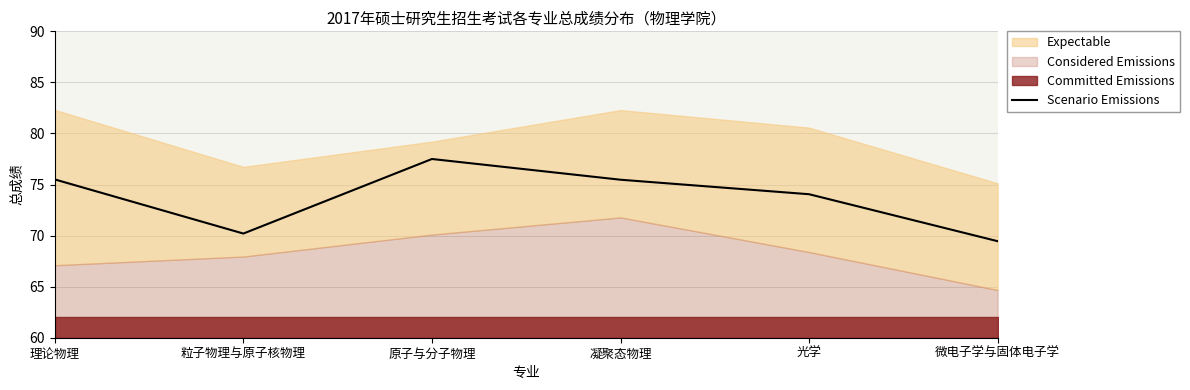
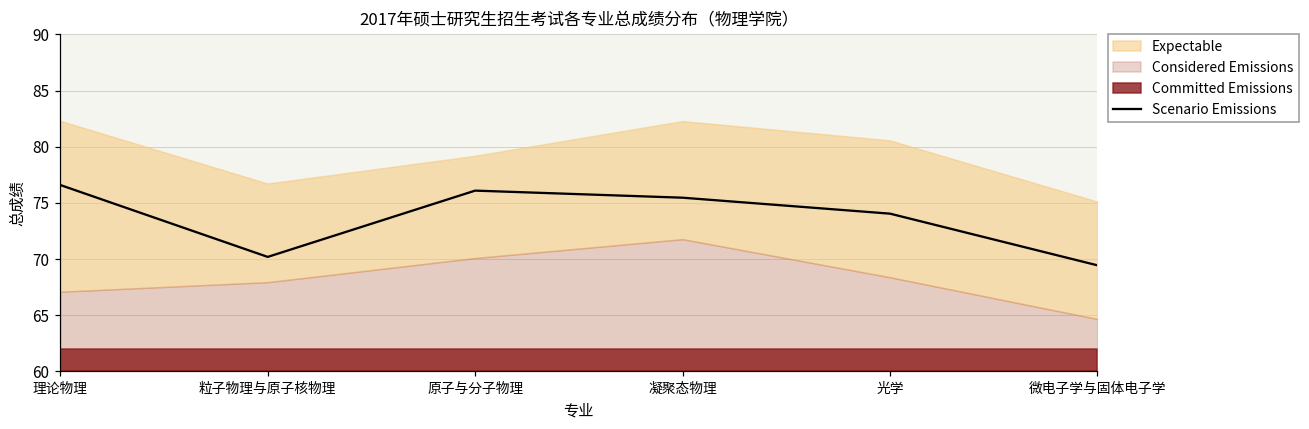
Scenario Emissions, 理论物理: 75.5 -> 76.6
Scenario Emissions, 原子与分子物理: 77.5 -> 76.1
